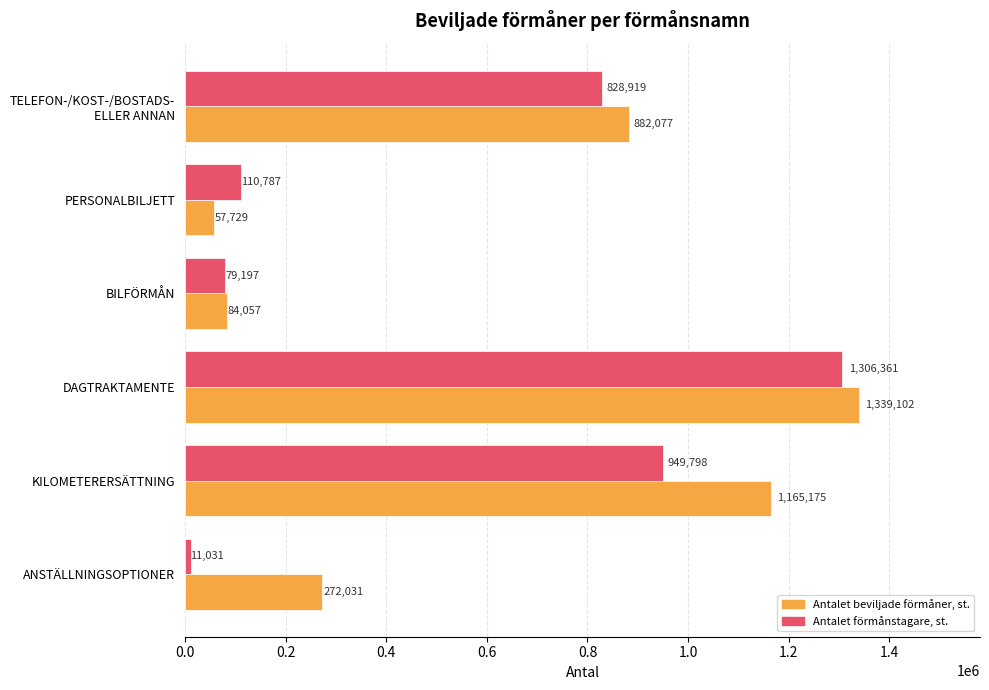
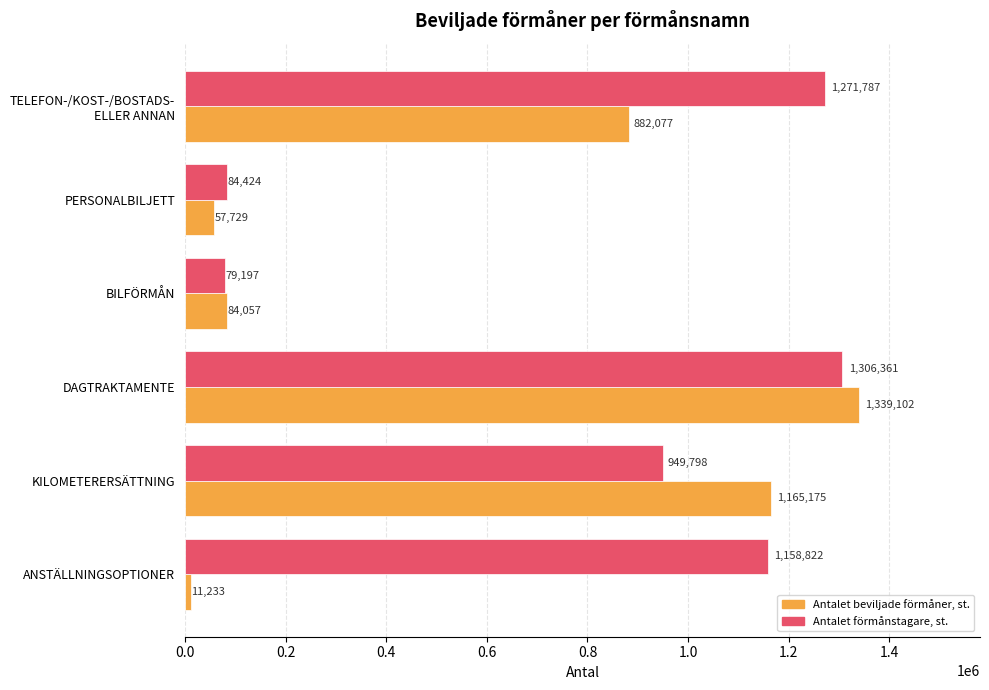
Antalet förmånstagare, st., TELEFON-/KOST-/BOSTADS- ELLER ANNAN: 828,919 -> 1,271,787
Antalet förmånstagare, st., PERSONALBILJETT: 110,787 -> 84,424
Antalet förmånstagare, st., ANSTÄLLNINGSOPTIONER: 11,031 -> 1,158,822
Antalet beviljade förmåner, st., ANSTÄLLNINGSOPTIONER: 272,031 -> 11,233
